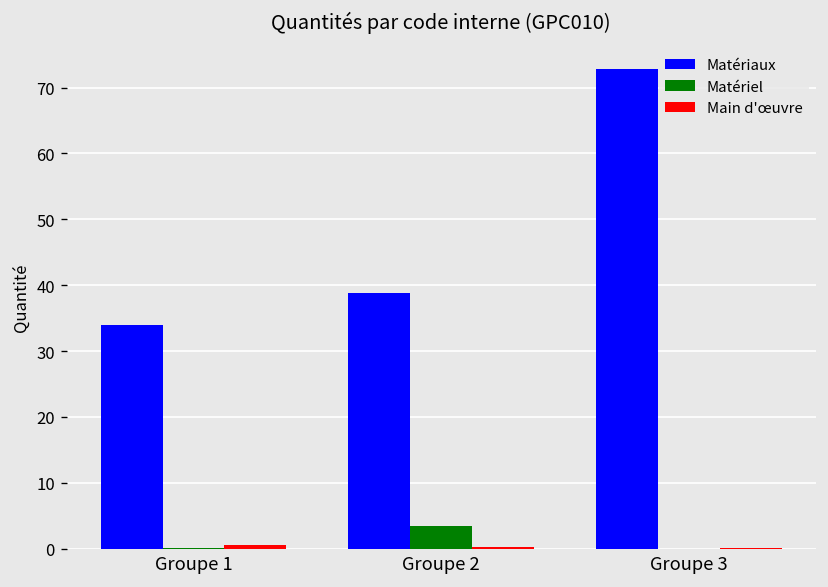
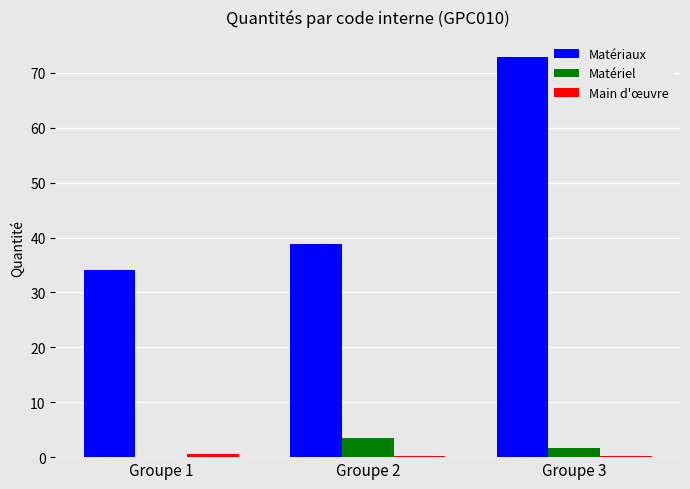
Matériel, Groupe 3: 0 -> 2
